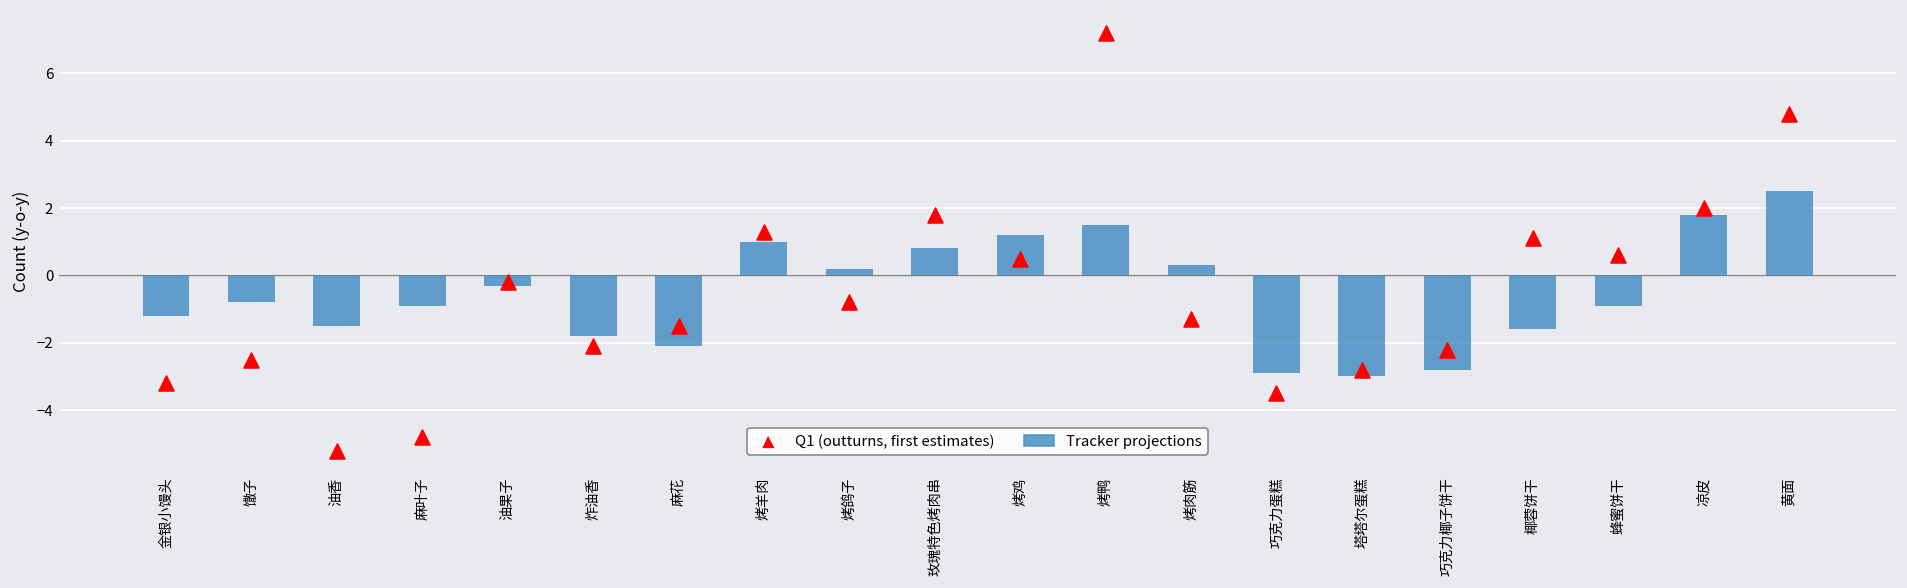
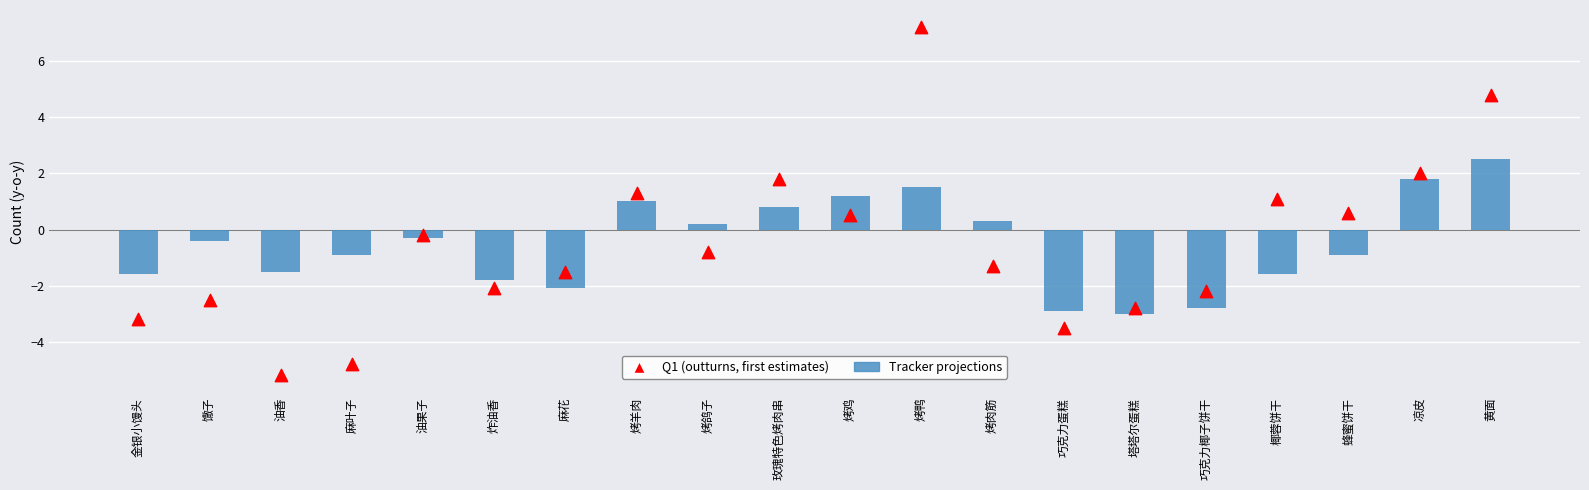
Tracker projections, 金银小馒头: -1.2 -> -1.6
Tracker projections, 馓子: -0.8 -> -0.4
